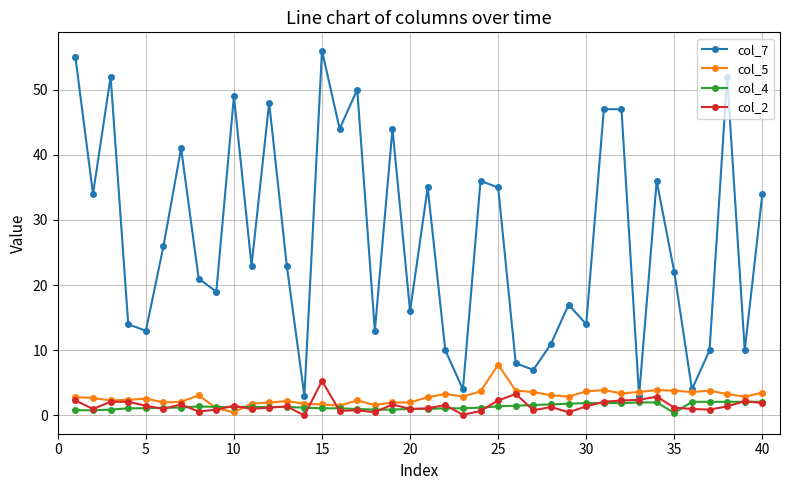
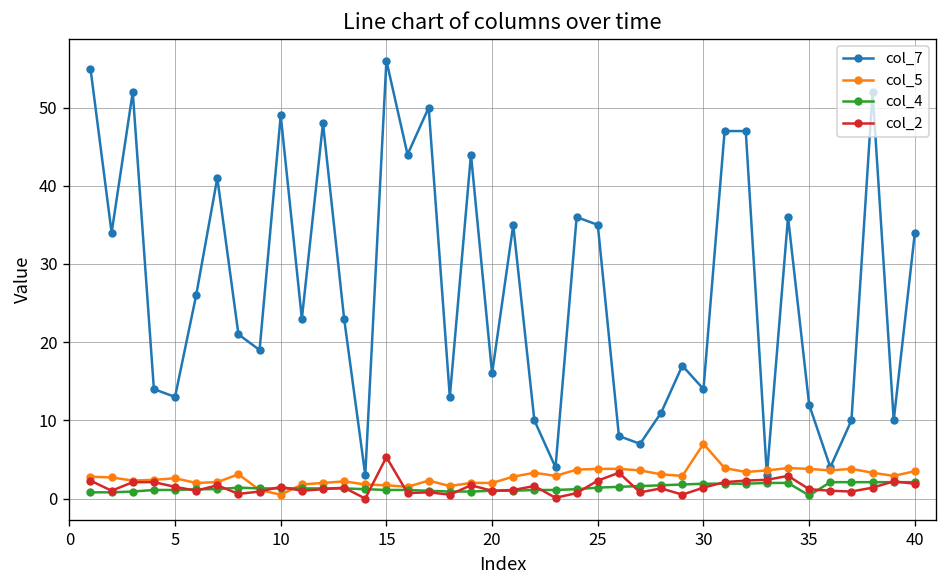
col_5, 25: 8 -> 4
col_5, 30: 4 -> 7
col_7, 35: 22 -> 12
